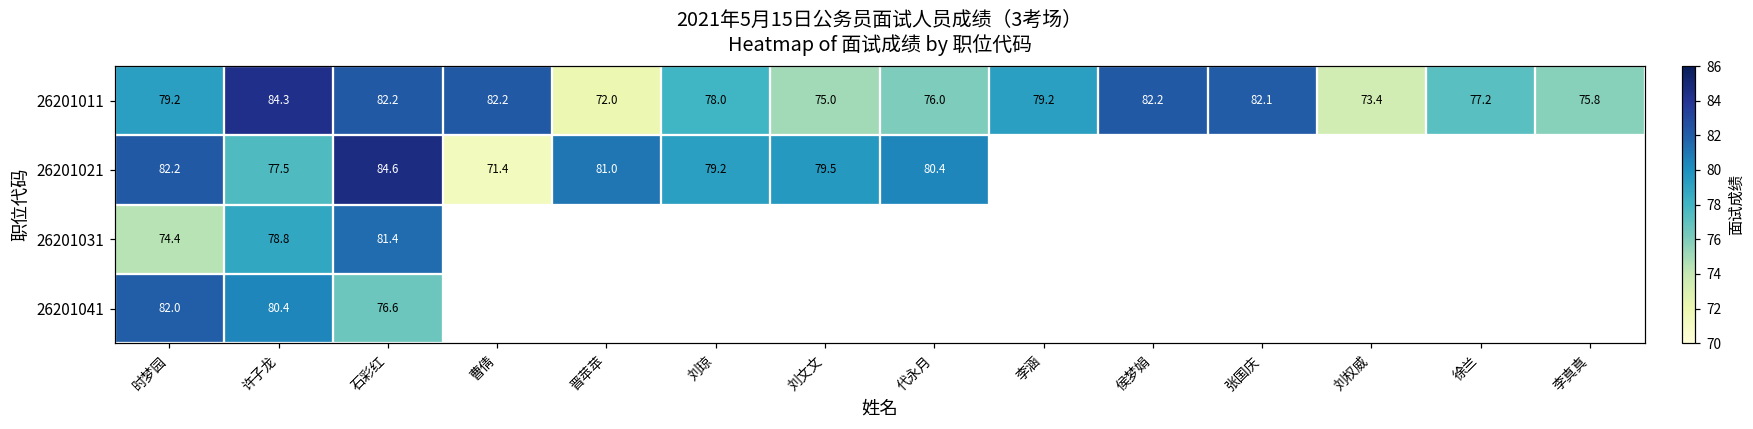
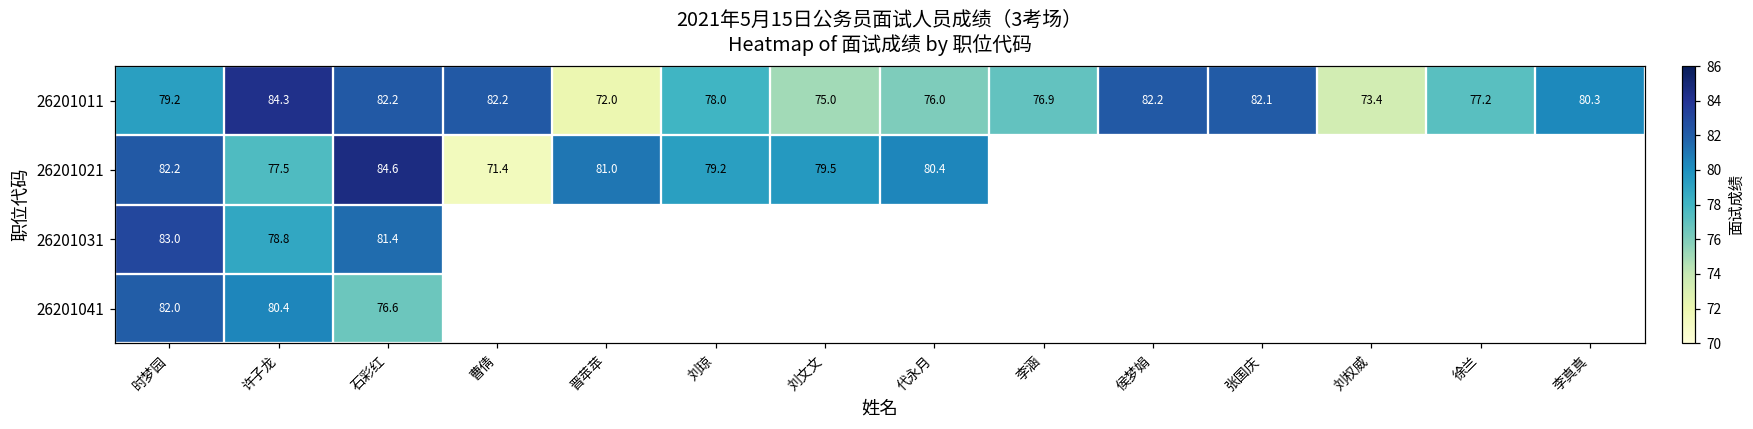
26201011, 李涵: 79.2 -> 76.9
26201011, 李真真: 75.8 -> 80.3
26201031, 时梦园: 74.4 -> 83.0
